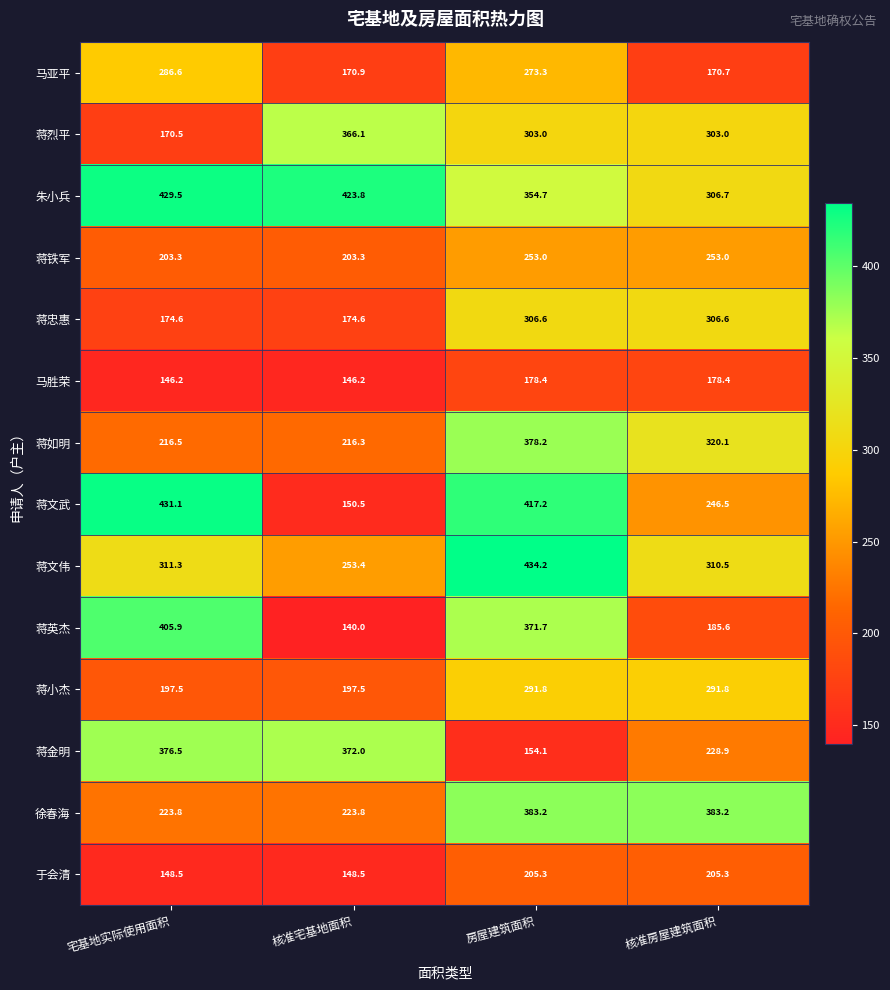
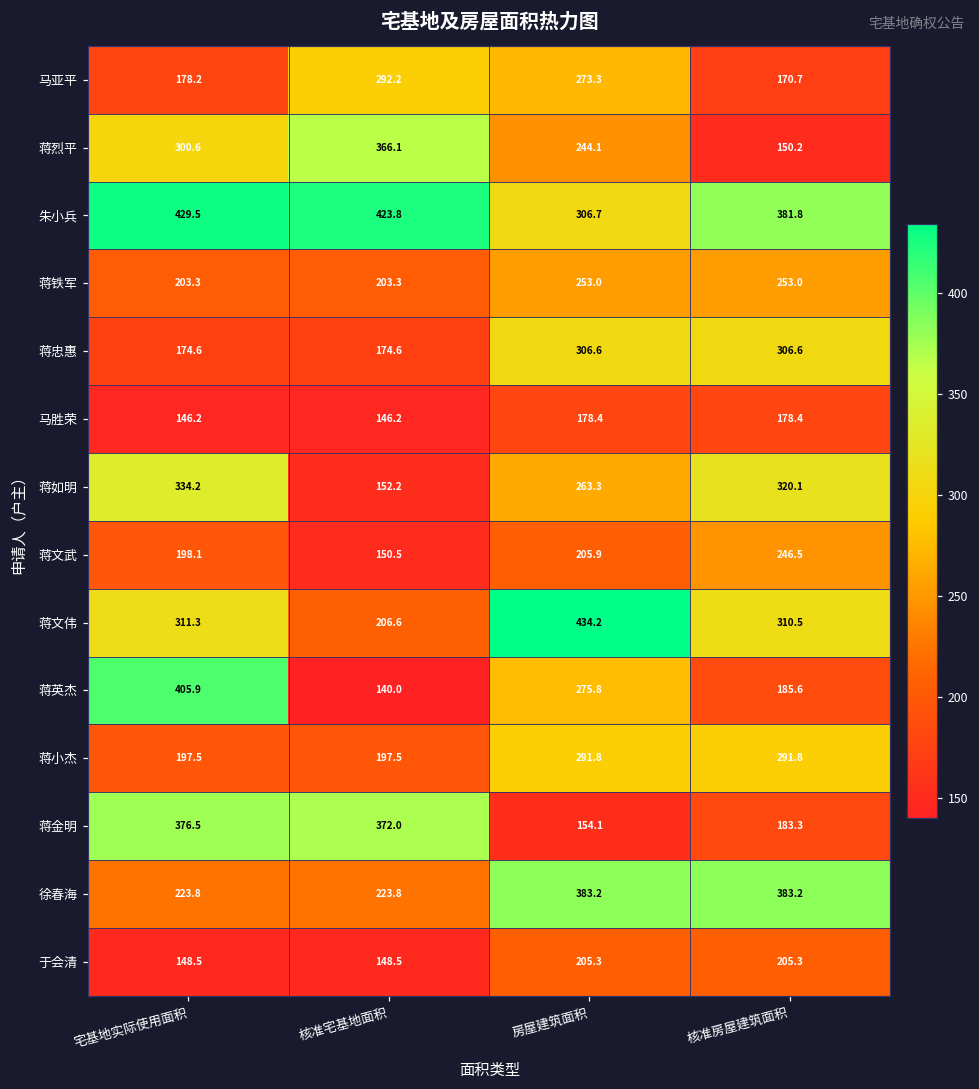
马亚平, 宅基地实际使用面积: 286.6 -> 178.2
马亚平, 核准宅基地面积: 170.9 -> 292.2
蒋烈平, 宅基地实际使用面积: 170.5 -> 300.6
蒋烈平, 房屋建筑面积: 303.0 -> 244.1
蒋烈平, 核准房屋建筑面积: 303.0 -> 150.2
朱小兵, 房屋建筑面积: 354.7 -> 306.7
朱小兵, 核准房屋建筑面积: 306.7 -> 381.8
蒋如明, 宅基地实际使用面积: 216.5 -> 334.2
蒋如明, 核准宅基地面积: 216.3 -> 152.2
蒋如明, 房屋建筑面积: 378.2 -> 263.3
蒋文武, 宅基地实际使用面积: 431.1 -> 198.1
蒋文武, 房屋建筑面积: 417.2 -> 205.9
蒋文伟, 核准宅基地面积: 253.4 -> 206.6
蒋英杰, 房屋建筑面积: 371.7 -> 275.8
蒋金明, 核准房屋建筑面积: 228.9 -> 183.3
